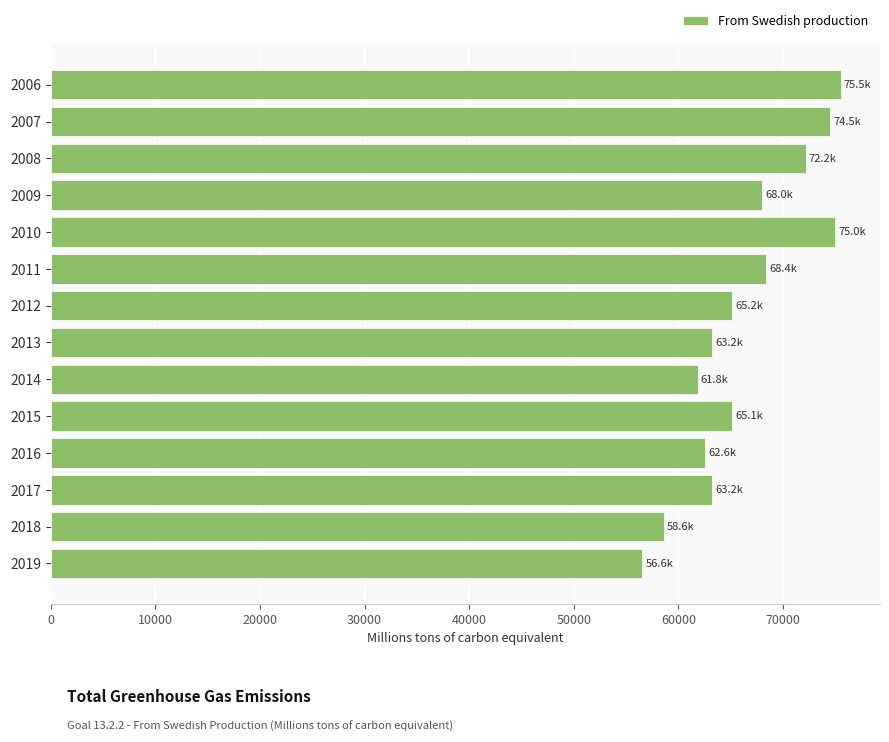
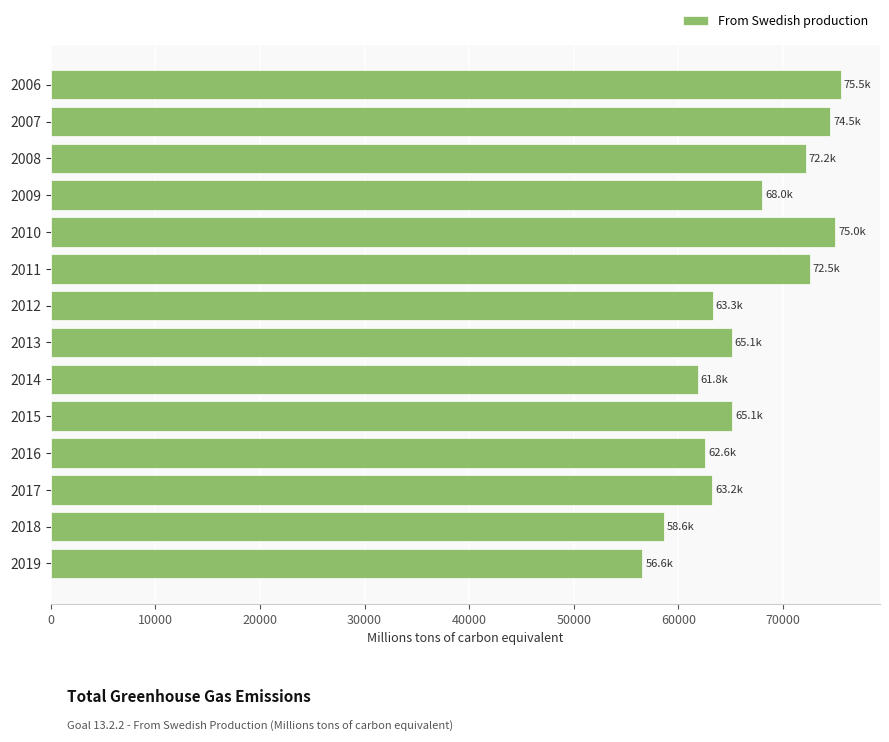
2011: 68.4k -> 72.5k
2012: 65.2k -> 63.3k
2013: 63.2k -> 65.1k
